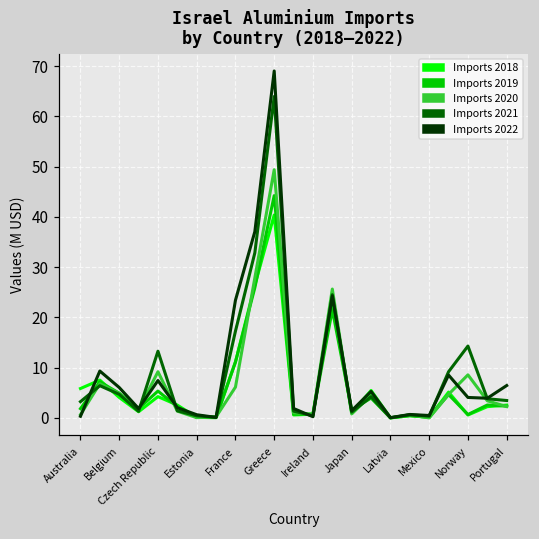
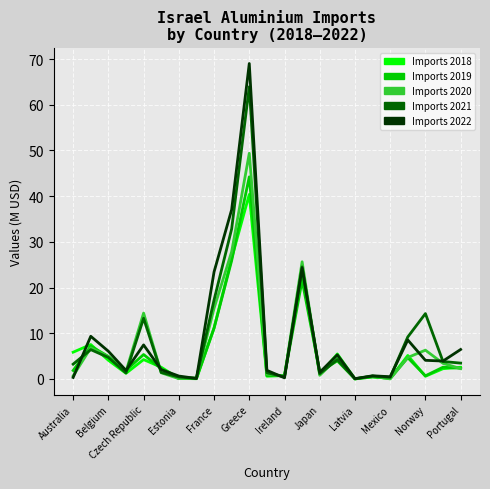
Imports 2020, Czech Republic: 9 -> 14
Imports 2020, France: 6 -> 15
Imports 2020, Norway: 9 -> 6
